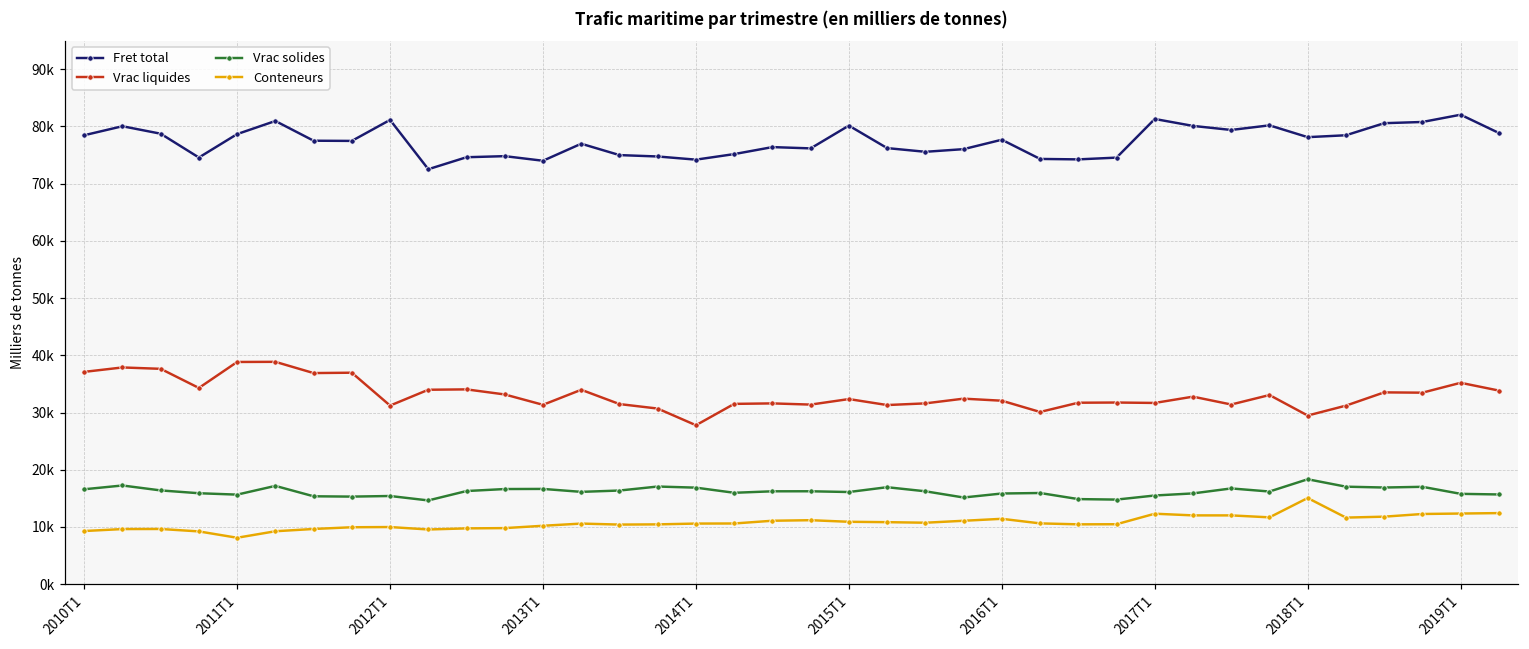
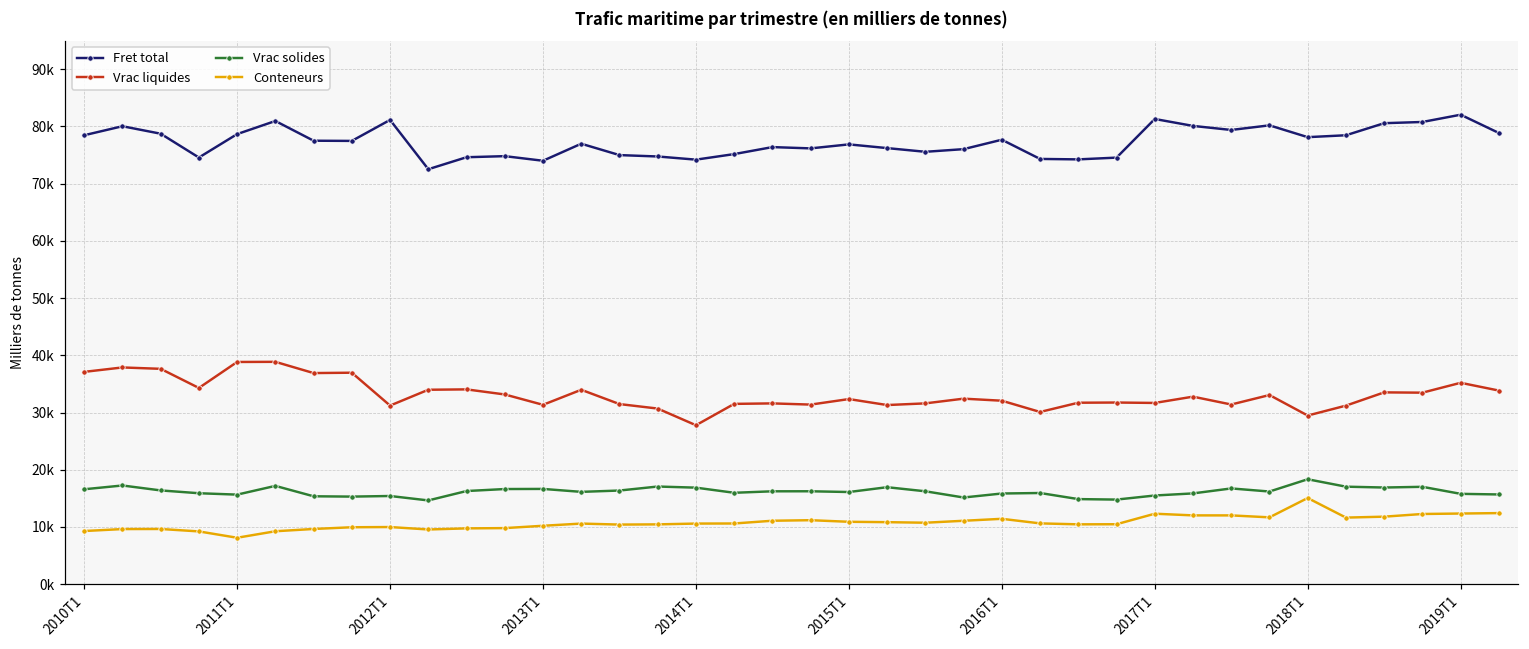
Fret total, 2015T1: 80000 -> 77000
